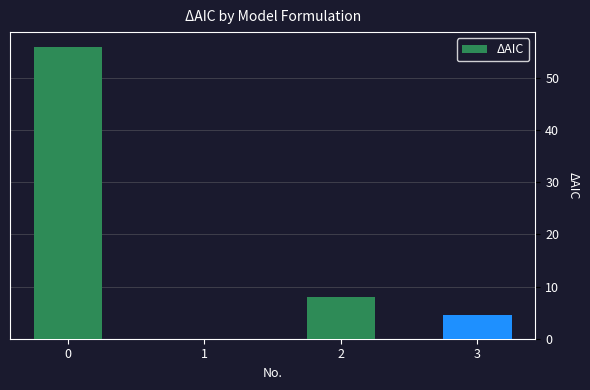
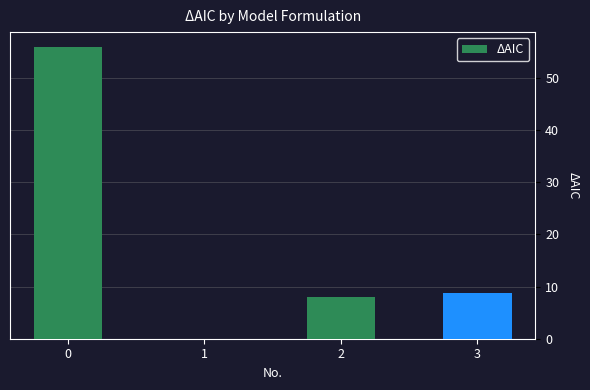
3: 5 -> 9
